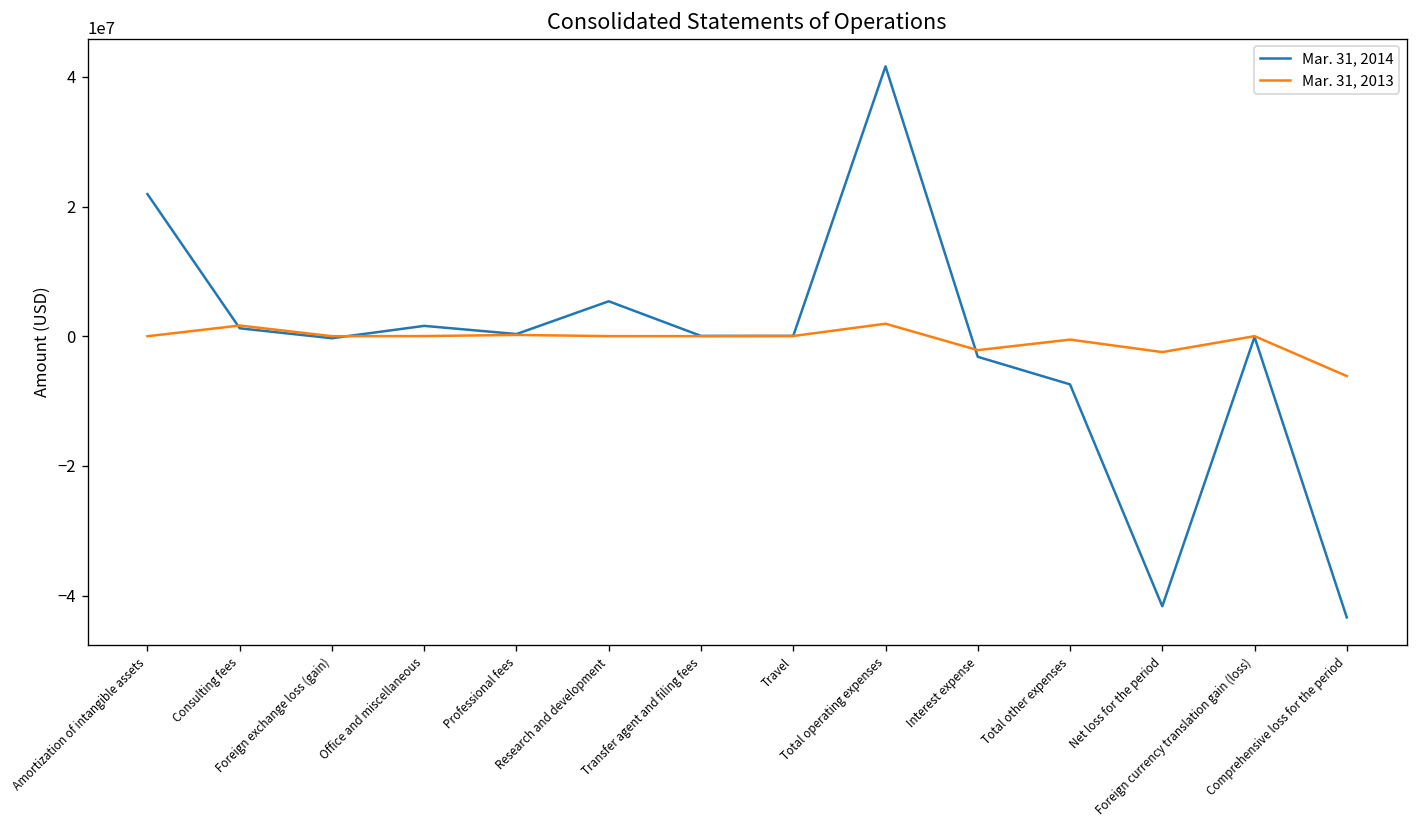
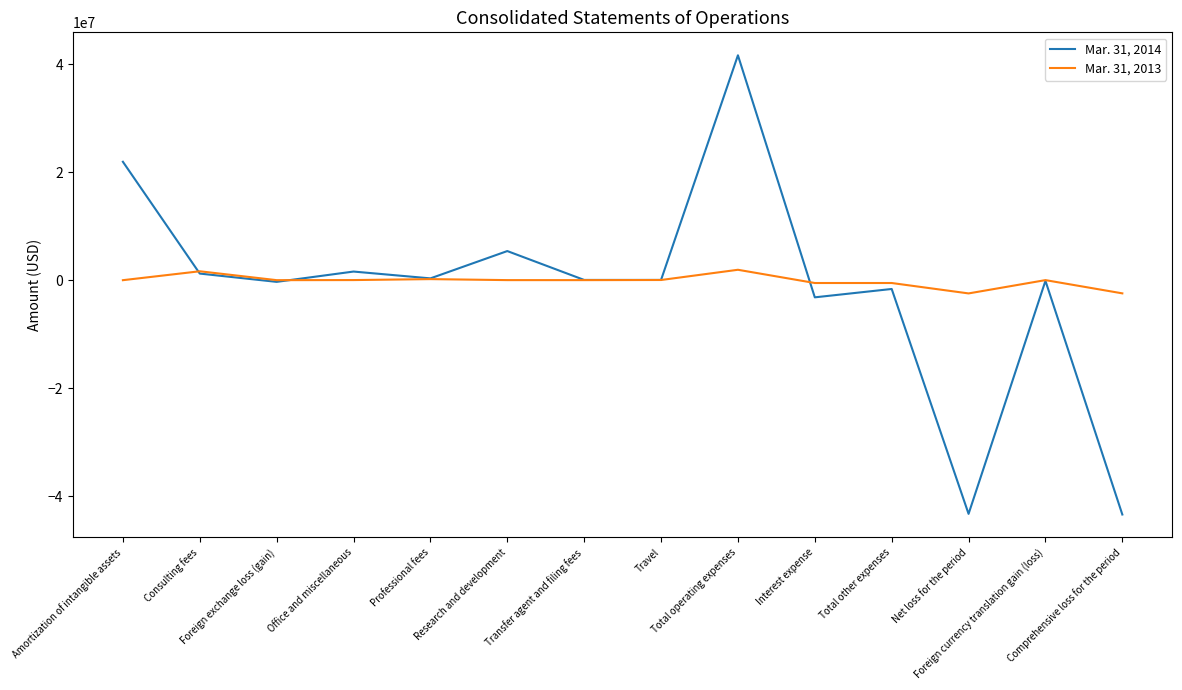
Mar. 31, 2013, Interest expense: -2000000 -> -1000000
Mar. 31, 2014, Total other expenses: -7000000 -> -2000000
Mar. 31, 2014, Net loss for the period: -42000000 -> -43000000
Mar. 31, 2013, Comprehensive loss for the period: -6000000 -> -2000000
